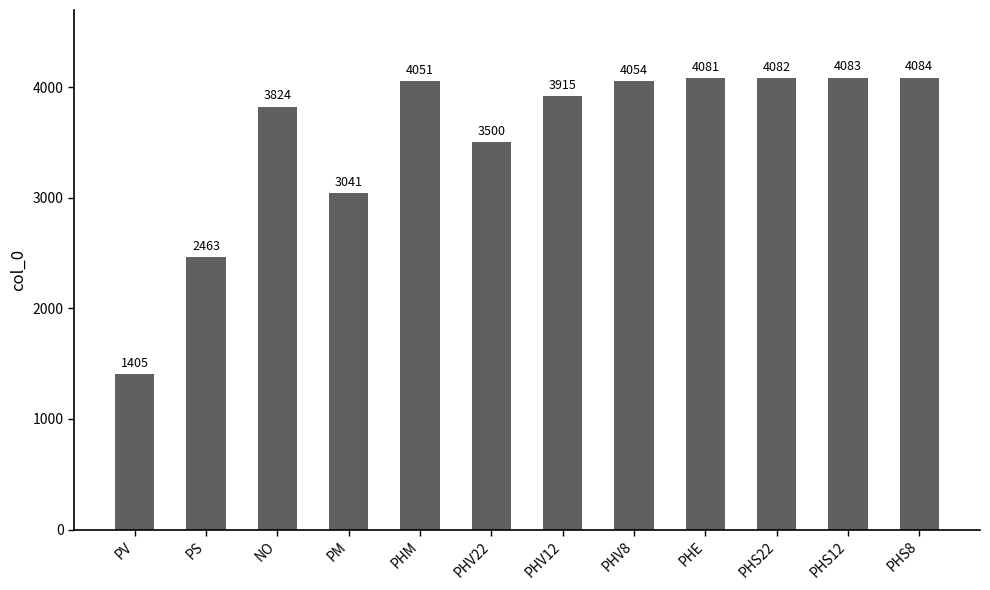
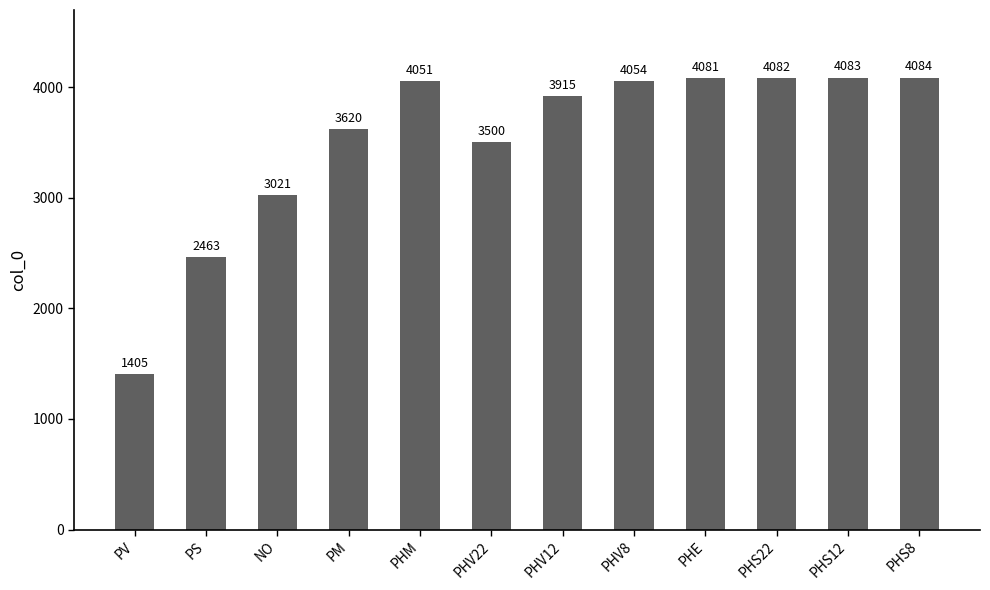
NO: 3824 -> 3021
PM: 3041 -> 3620
